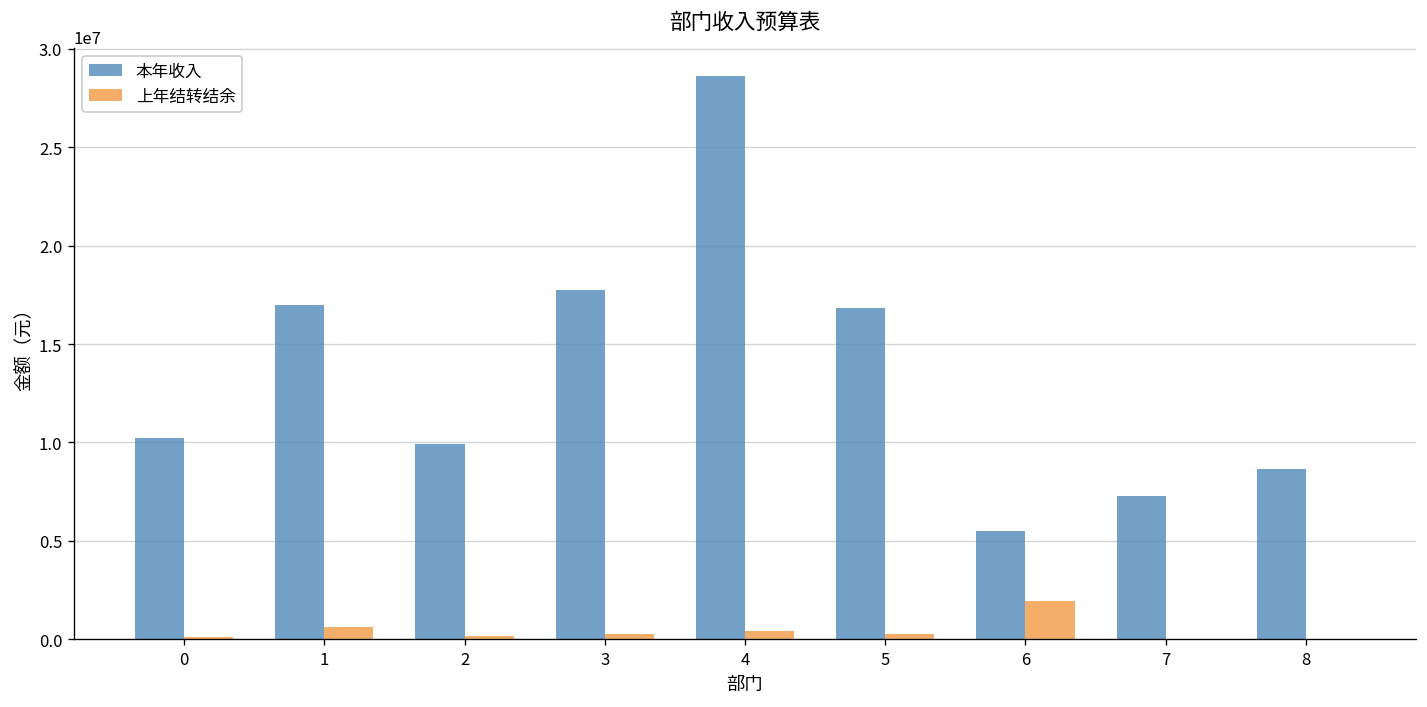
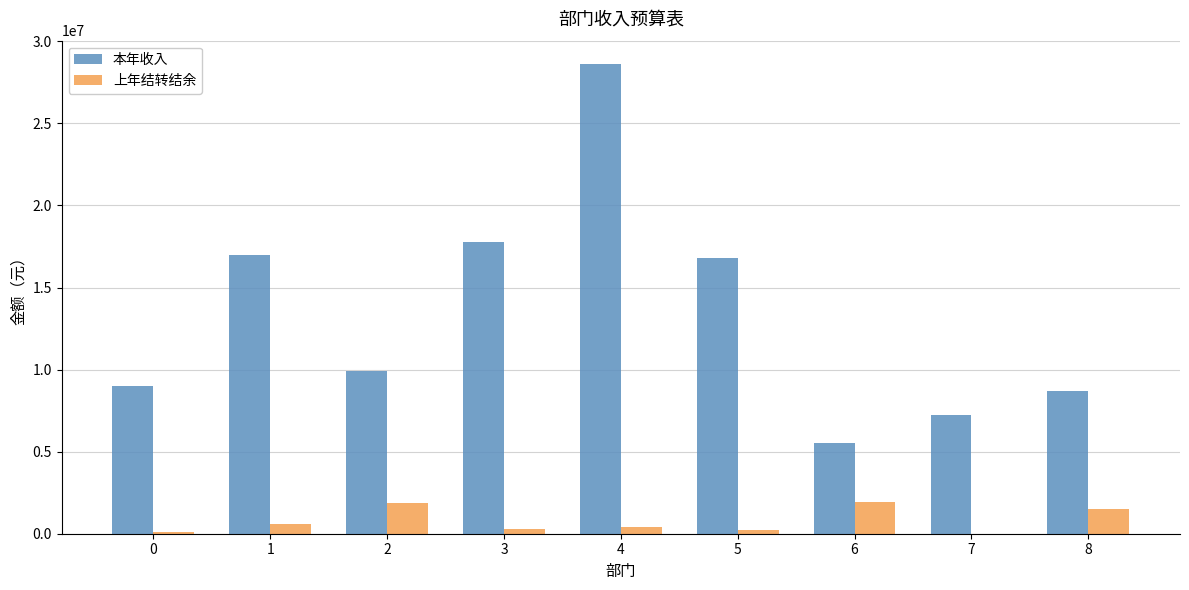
本年收入, 0: 10200000 -> 9000000
上年结转结余, 2: 200000 -> 1900000
上年结转结余, 8: 0 -> 1500000
